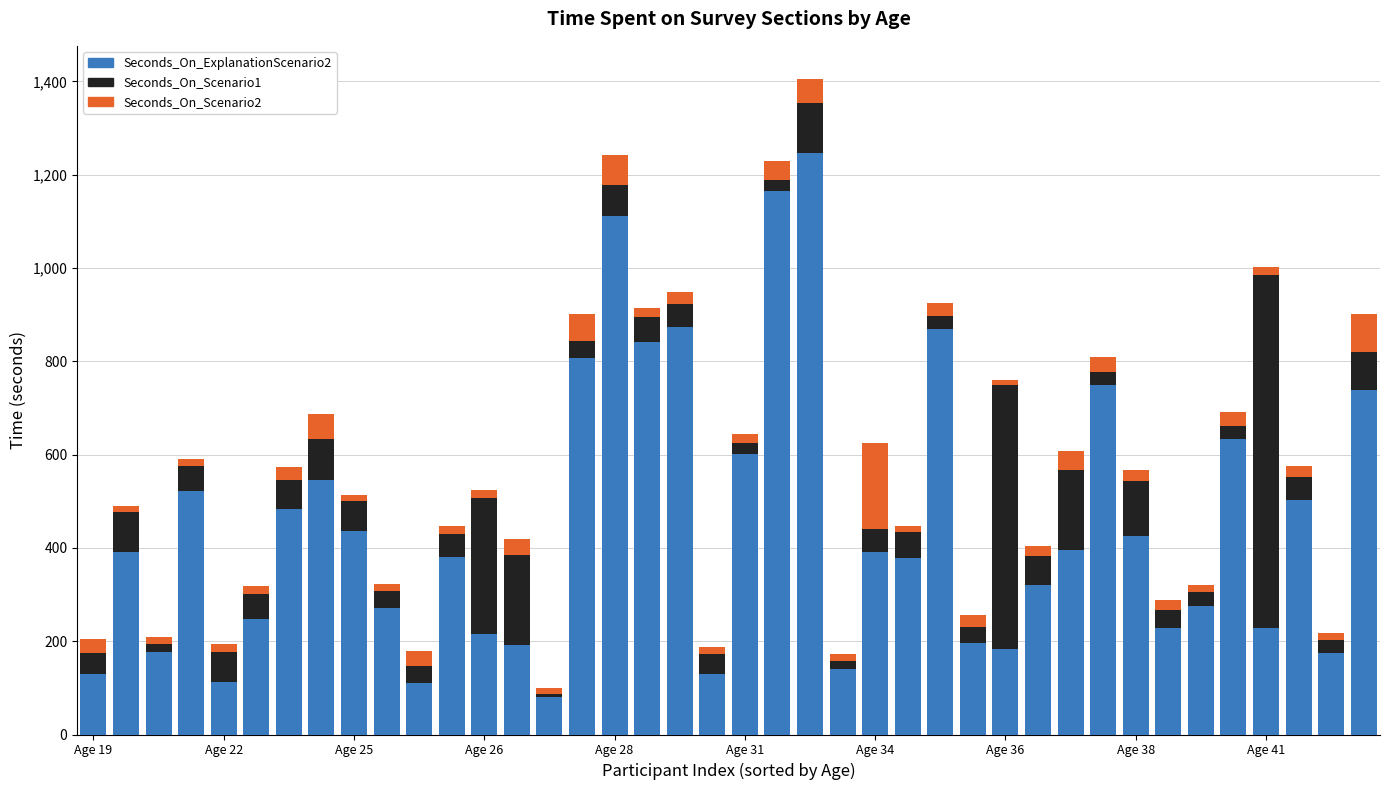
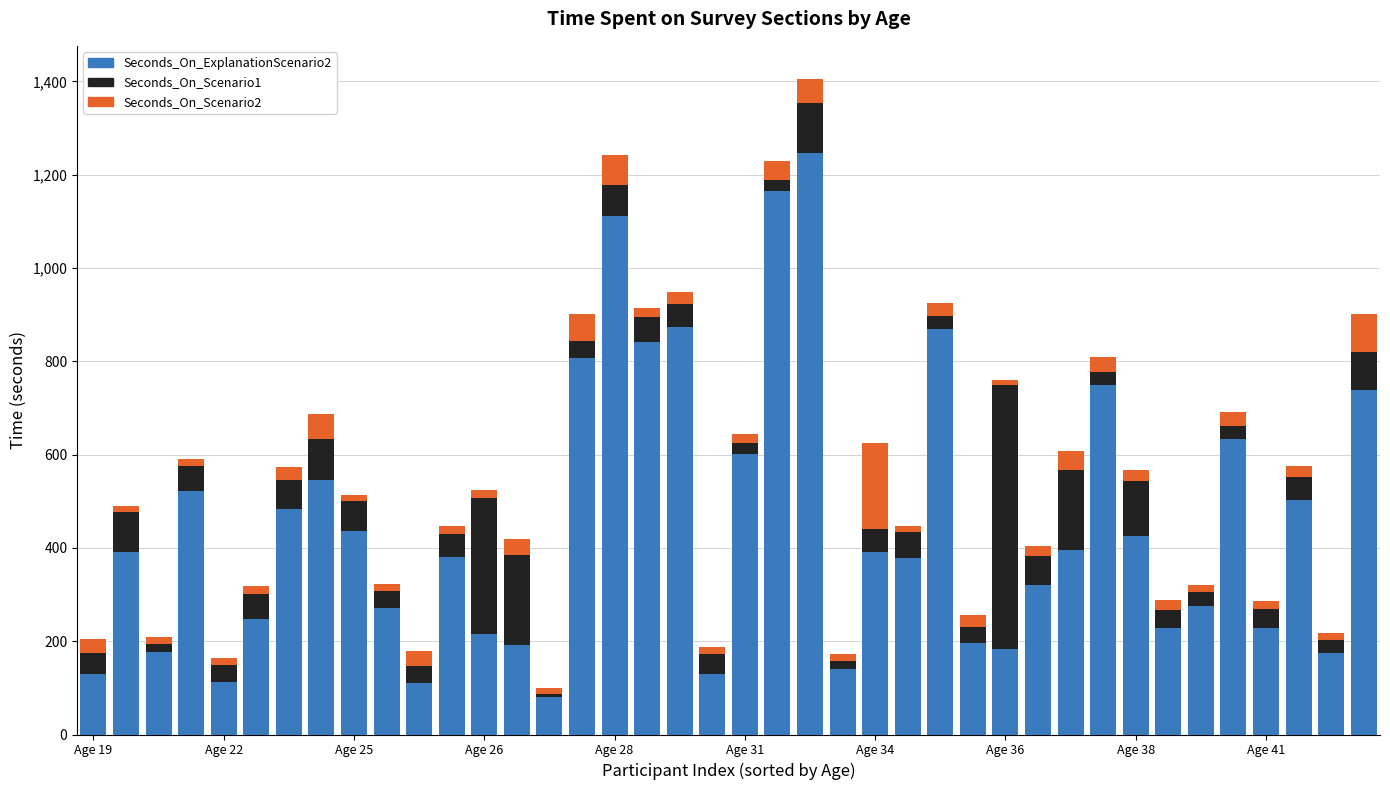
Seconds_On_Scenario1, Age 22: 70 -> 40
Seconds_On_Scenario1, Age 41: 750 -> 40
